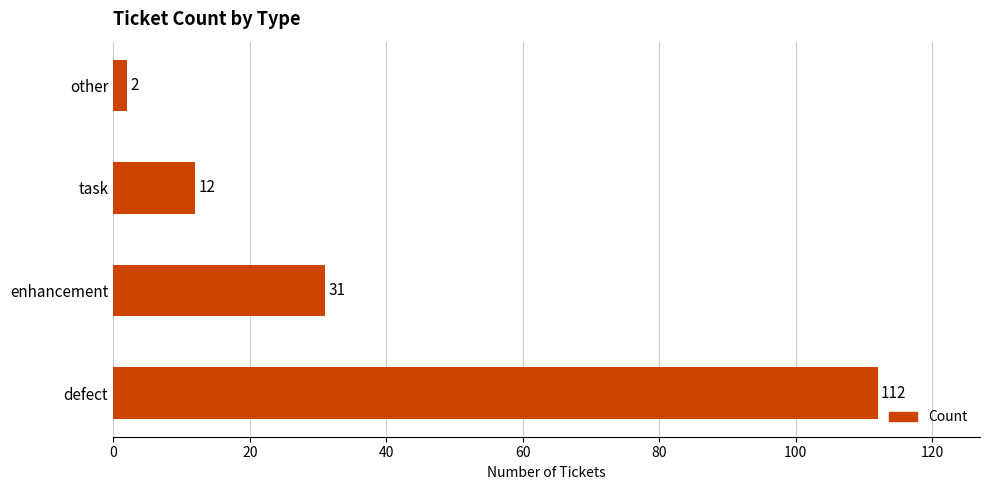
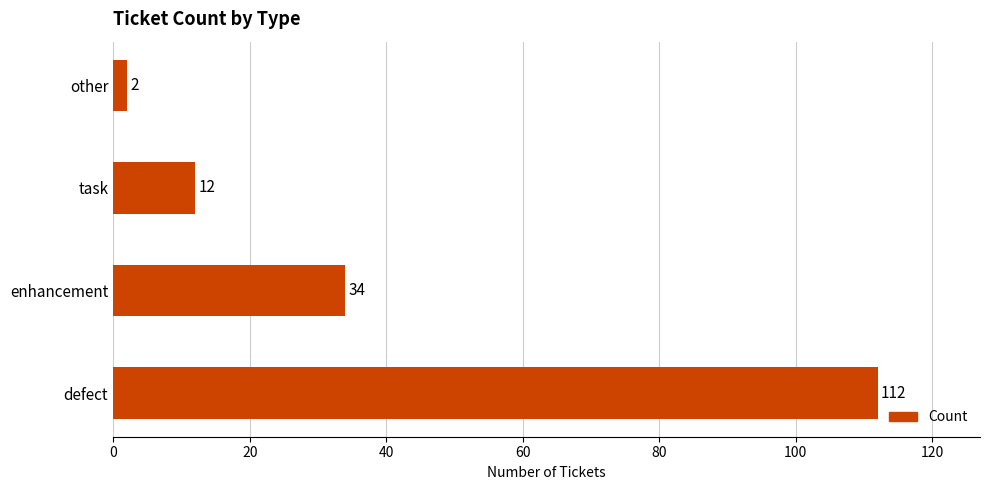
enhancement: 31 -> 34
